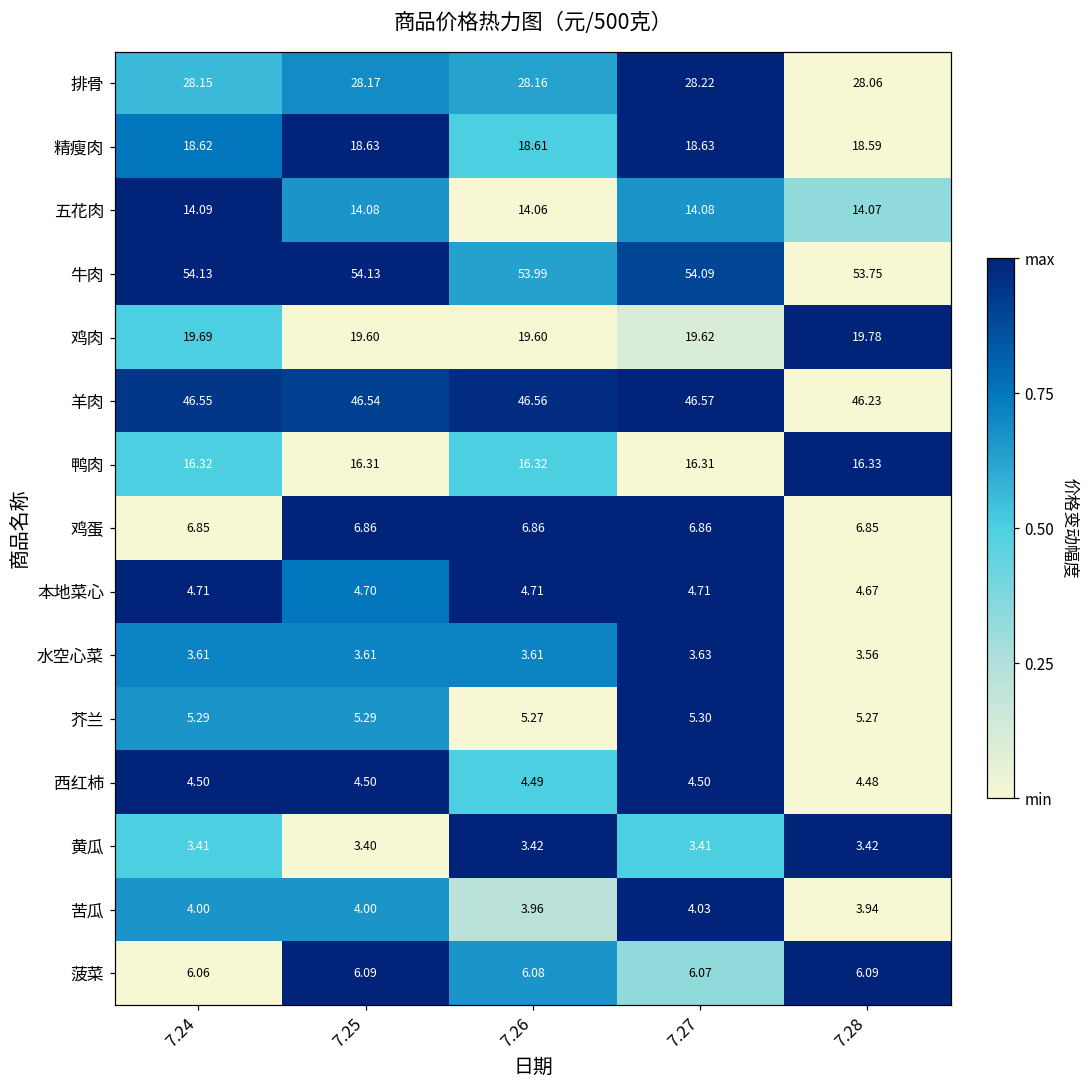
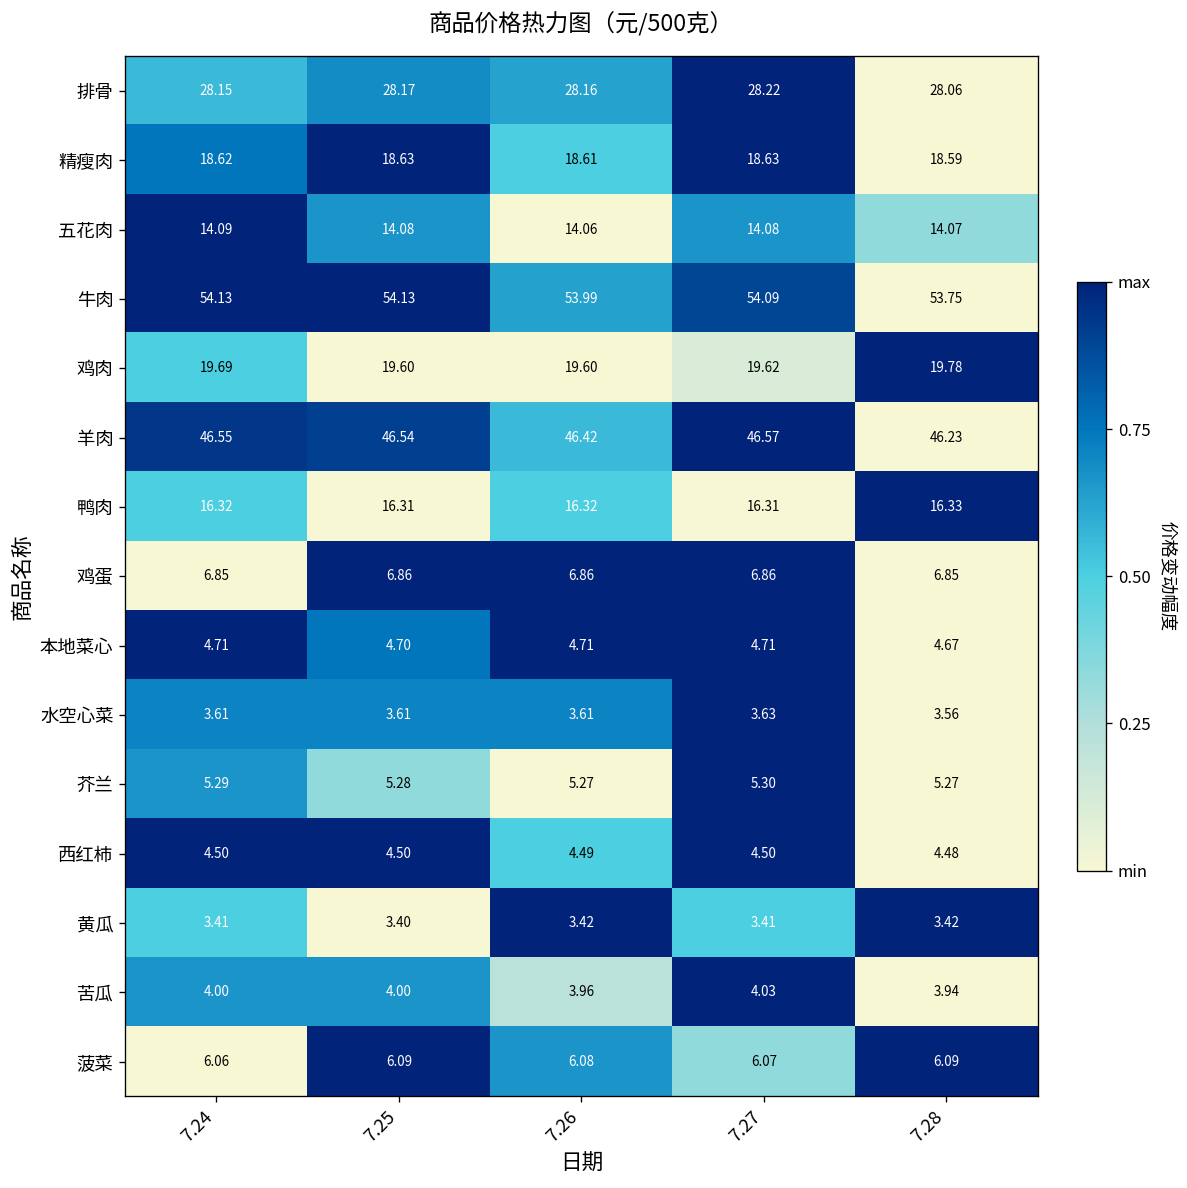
羊肉, 7.26: 46.56 -> 46.42
芥兰, 7.25: 5.29 -> 5.28
